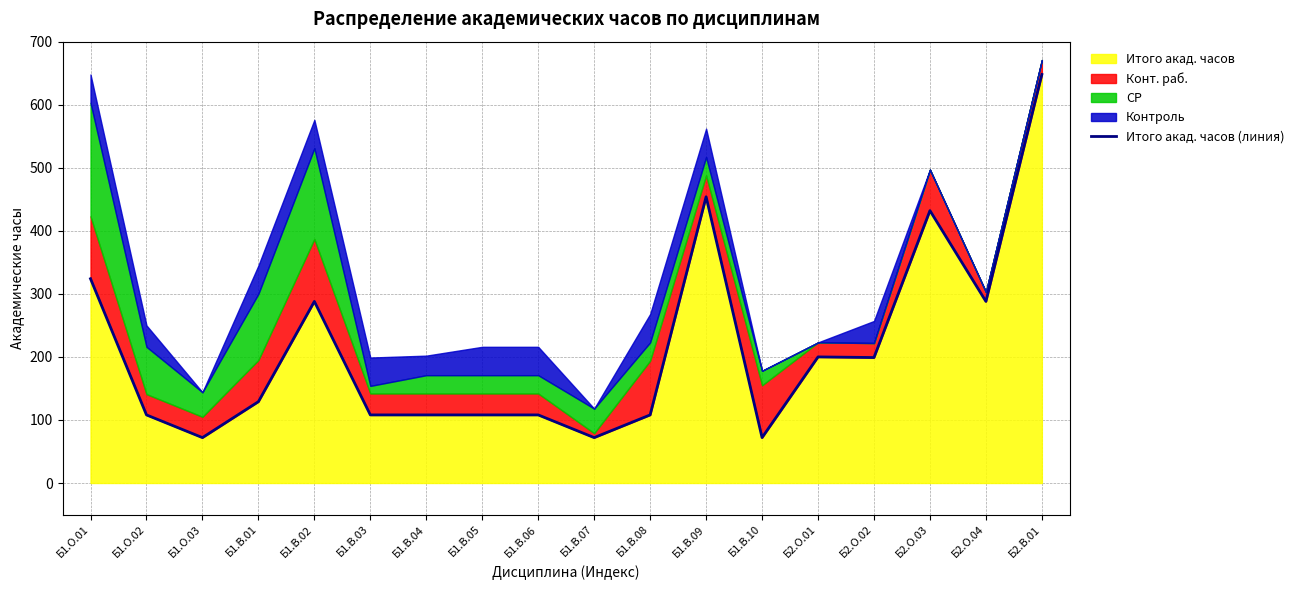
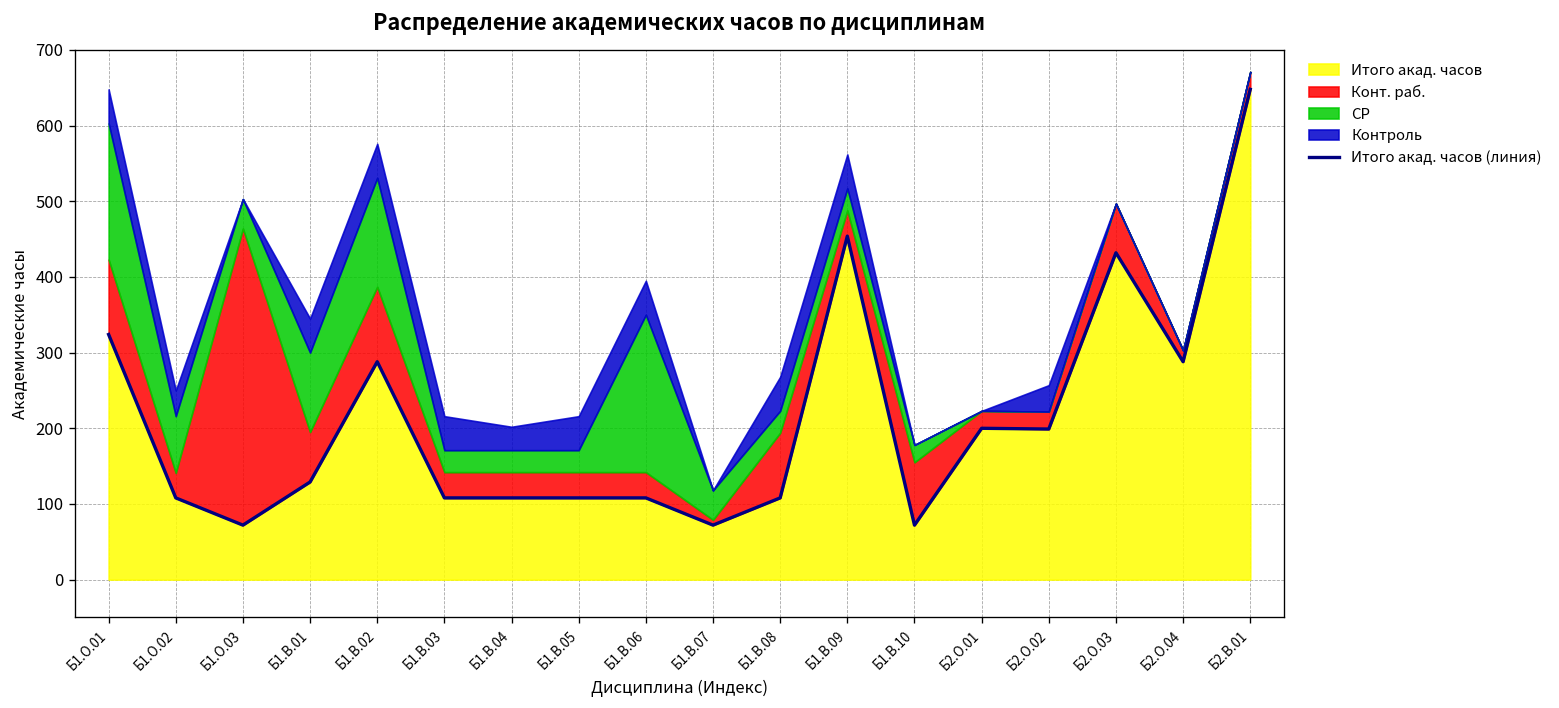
Конт. раб., Б1.О.03: 30 -> 390
СР, Б1.В.03: 10 -> 30
СР, Б1.В.06: 30 -> 210
